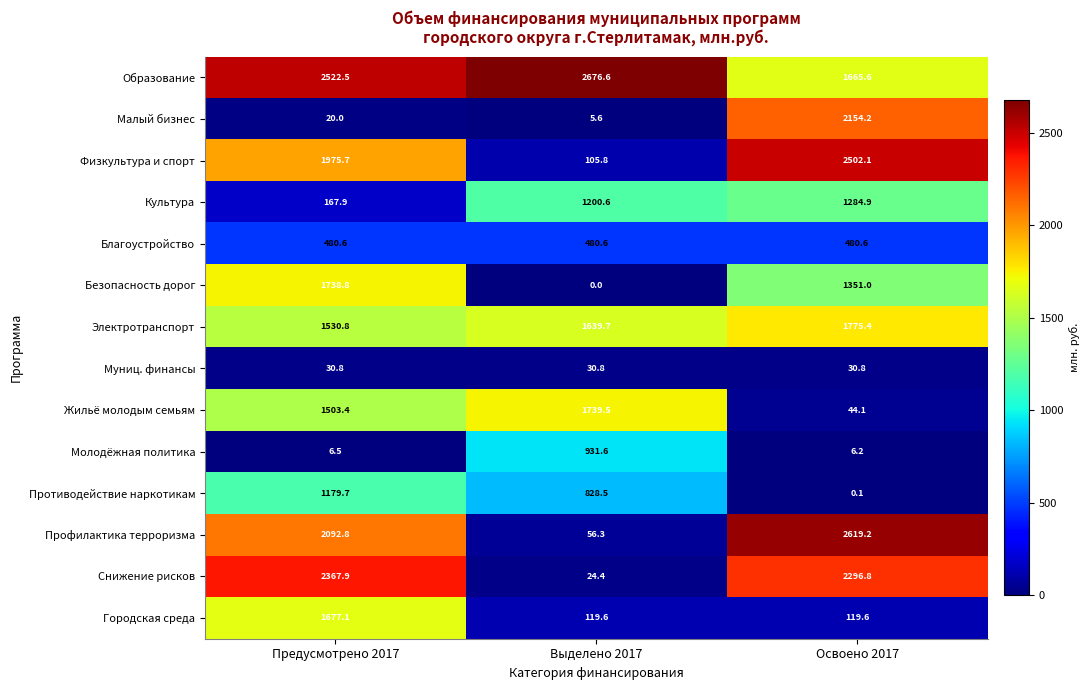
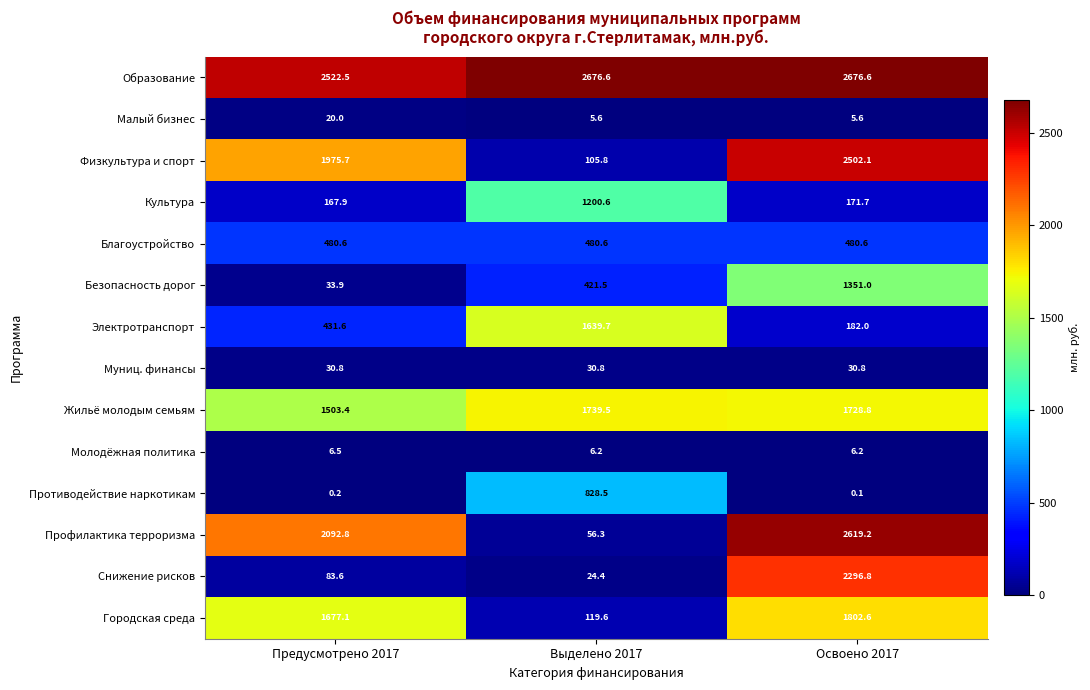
Образование, Освоено 2017: 1665.6 -> 2676.6
Малый бизнес, Освоено 2017: 2154.2 -> 5.6
Культура, Освоено 2017: 1284.9 -> 171.7
Безопасность дорог, Предусмотрено 2017: 1738.8 -> 33.9
Безопасность дорог, Выделено 2017: 0.0 -> 421.5
Электротранспорт, Предусмотрено 2017: 1530.8 -> 431.6
Электротранспорт, Освоено 2017: 1775.4 -> 182.0
Жильё молодым семьям, Освоено 2017: 44.1 -> 1728.8
Молодёжная политика, Выделено 2017: 931.6 -> 6.2
Противодействие наркотикам, Предусмотрено 2017: 1179.7 -> 0.2
Снижение рисков, Предусмотрено 2017: 2367.9 -> 83.6
Городская среда, Освоено 2017: 119.6 -> 1802.6
